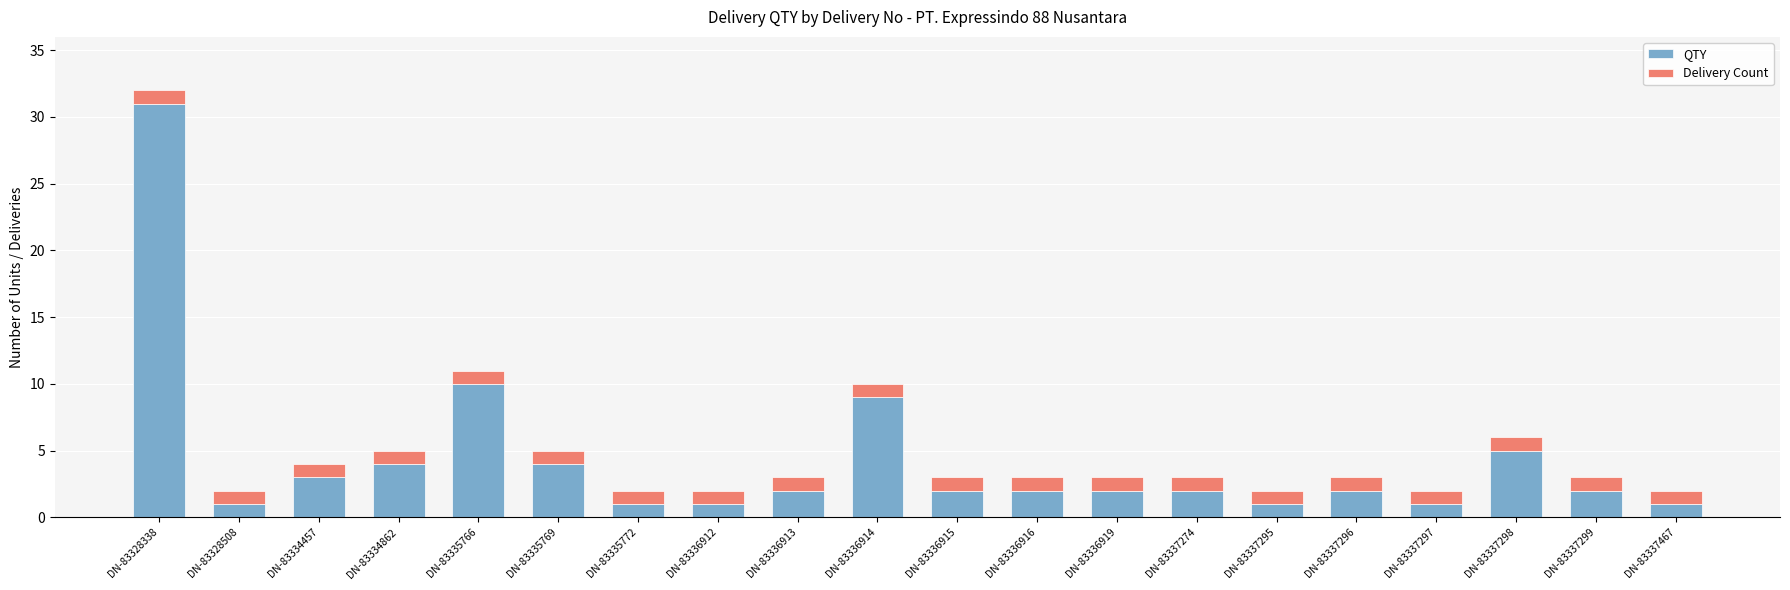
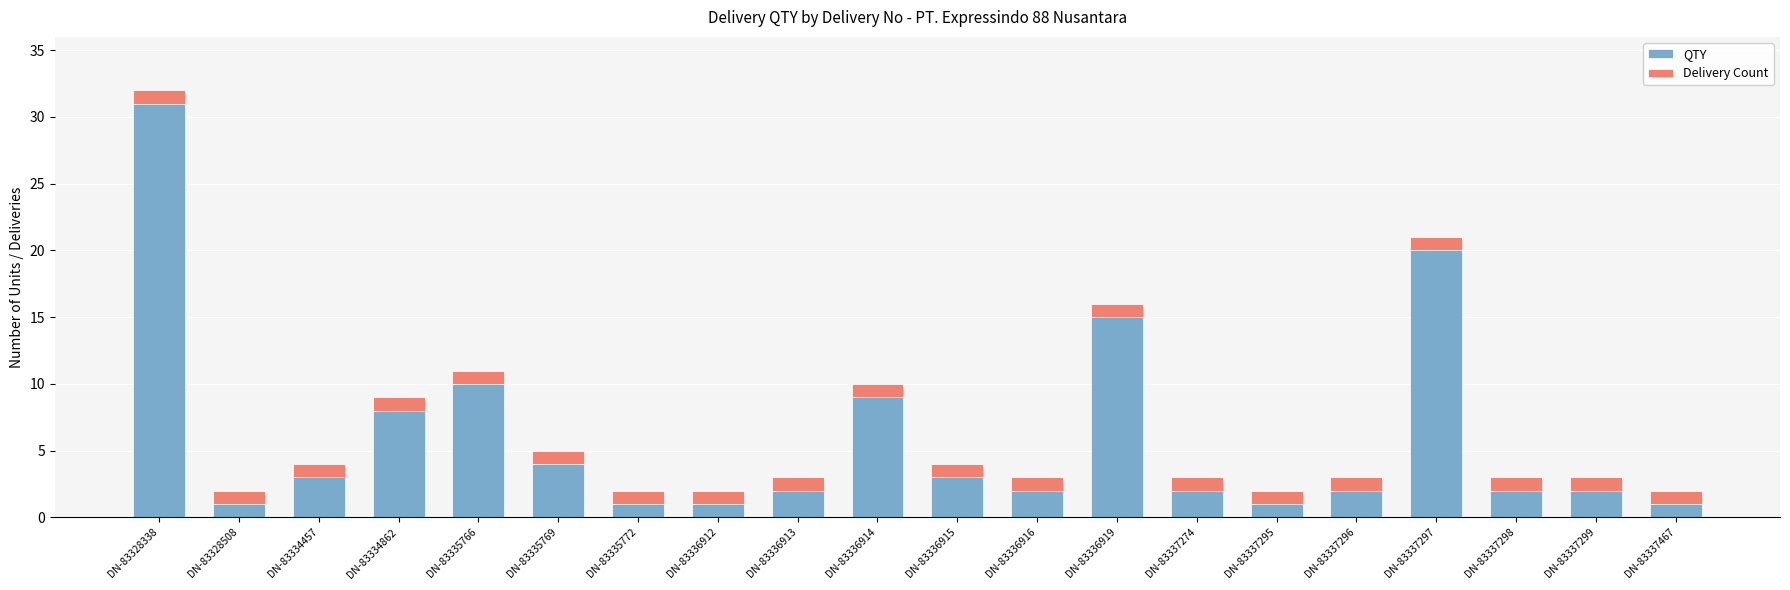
QTY, DN-83334862: 4 -> 8
QTY, DN-83336915: 2 -> 3
QTY, DN-83336919: 2 -> 15
QTY, DN-83337297: 1 -> 20
QTY, DN-83337298: 5 -> 2
